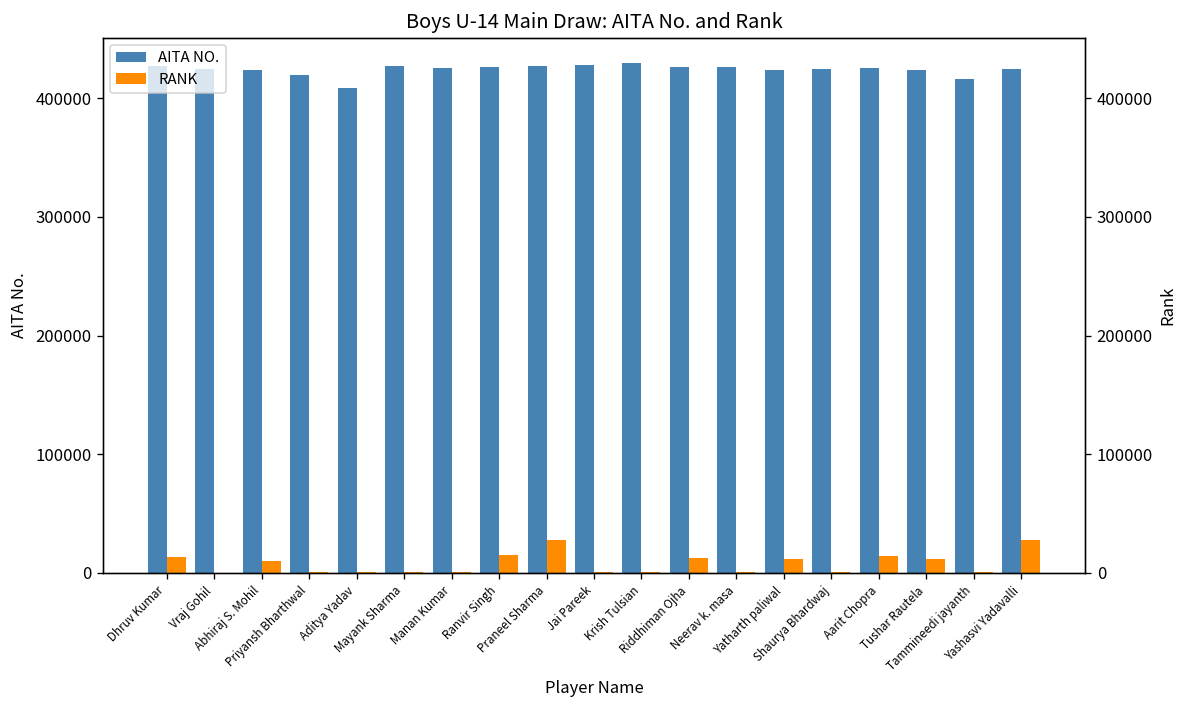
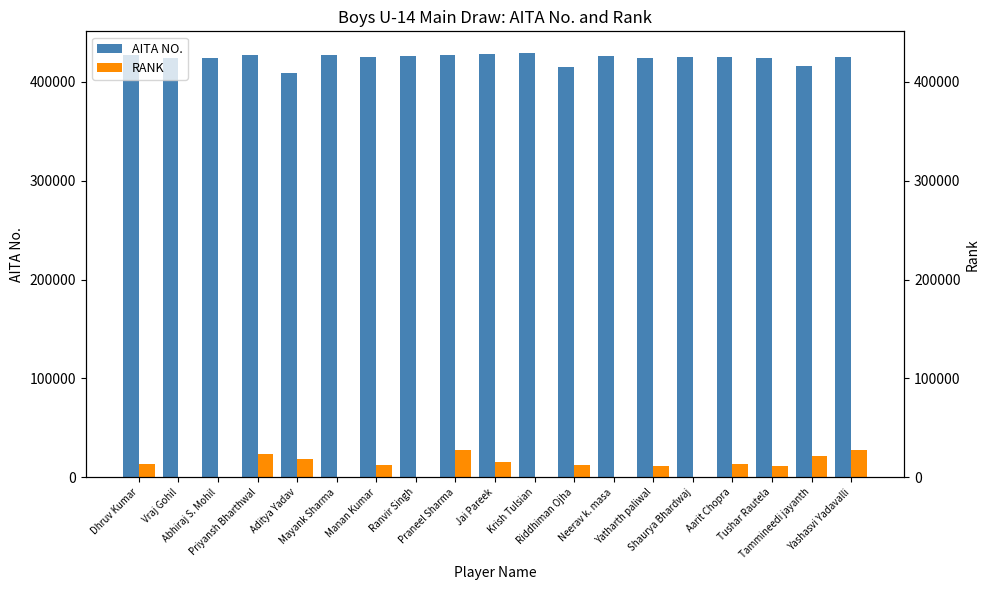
RANK, Abhiraj S. Mohil: 10000 -> 0
AITA NO., Priyansh Bharthwal: 420000 -> 430000
RANK, Priyansh Bharthwal: 0 -> 20000
RANK, Aditya Yadav: 0 -> 20000
RANK, Manan Kumar: 0 -> 10000
RANK, Ranvir Singh: 20000 -> 0
RANK, Jai Pareek: 0 -> 20000
AITA NO., Riddhiman Ojha: 430000 -> 420000
RANK, Tammineedi jayanth: 0 -> 20000
